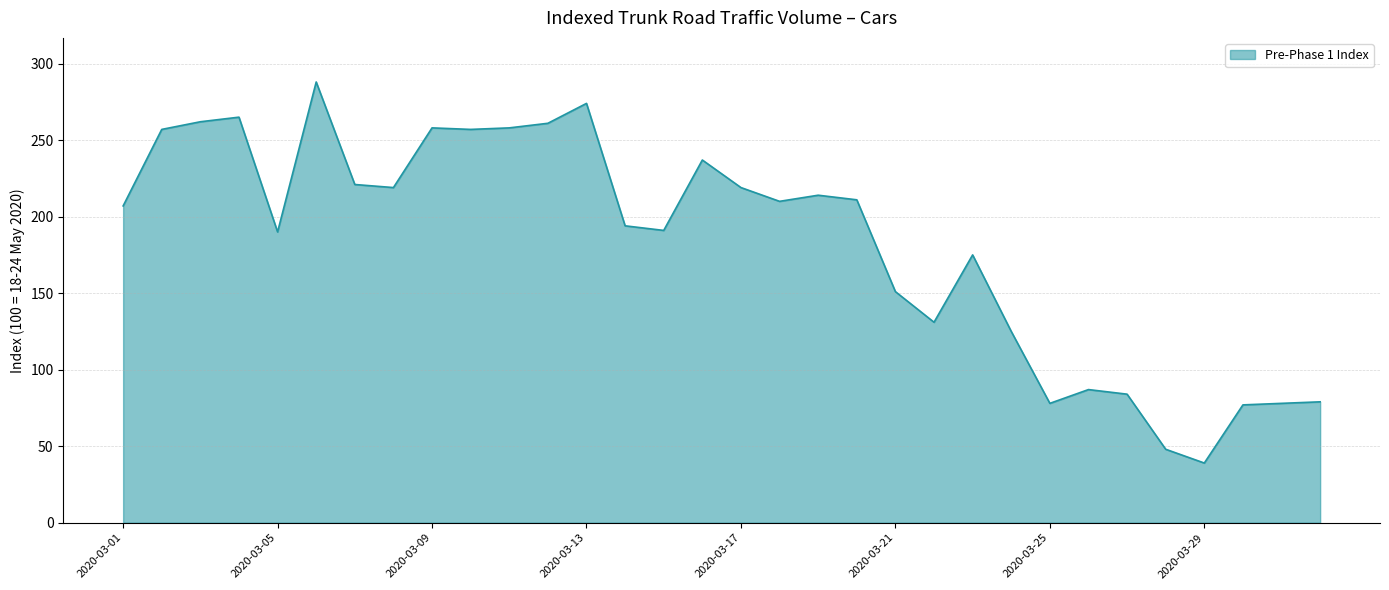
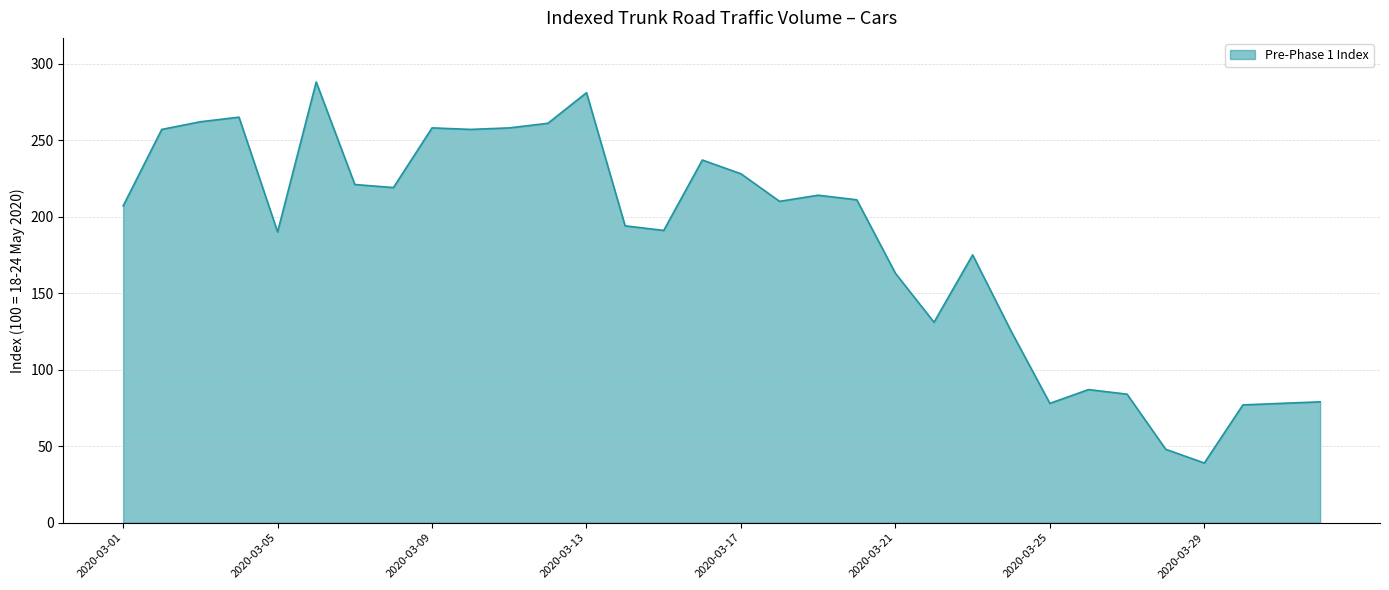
2020-03-13: 274 -> 281
2020-03-17: 219 -> 228
2020-03-21: 151 -> 163
